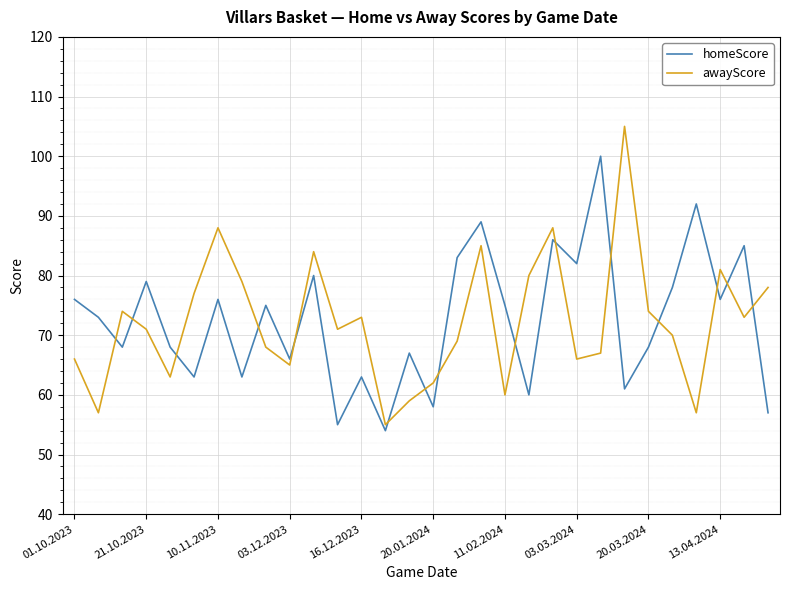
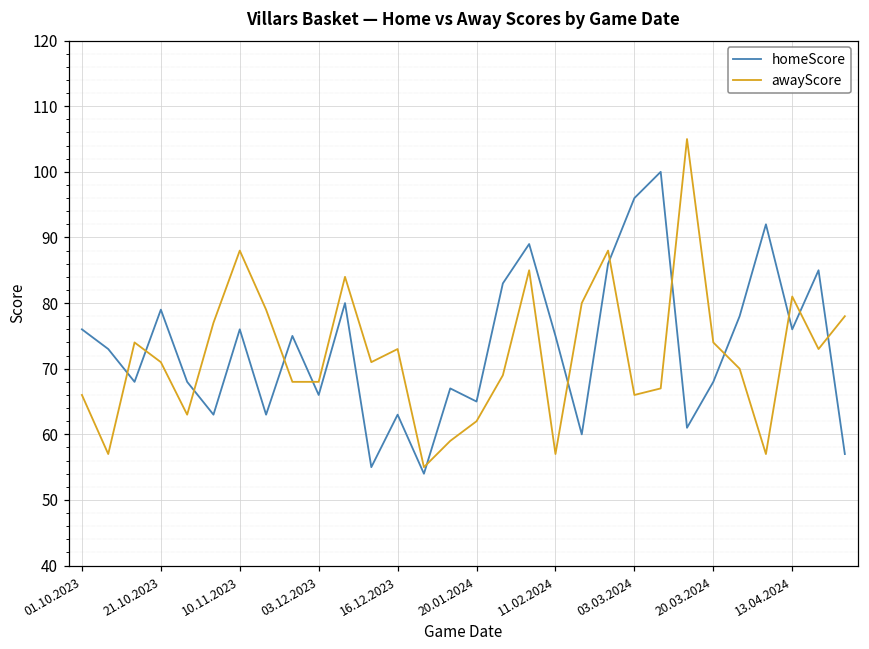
awayScore, 03.12.2023: 65 -> 68
homeScore, 20.01.2024: 58 -> 65
awayScore, 11.02.2024: 60 -> 57
homeScore, 03.03.2024: 82 -> 96
